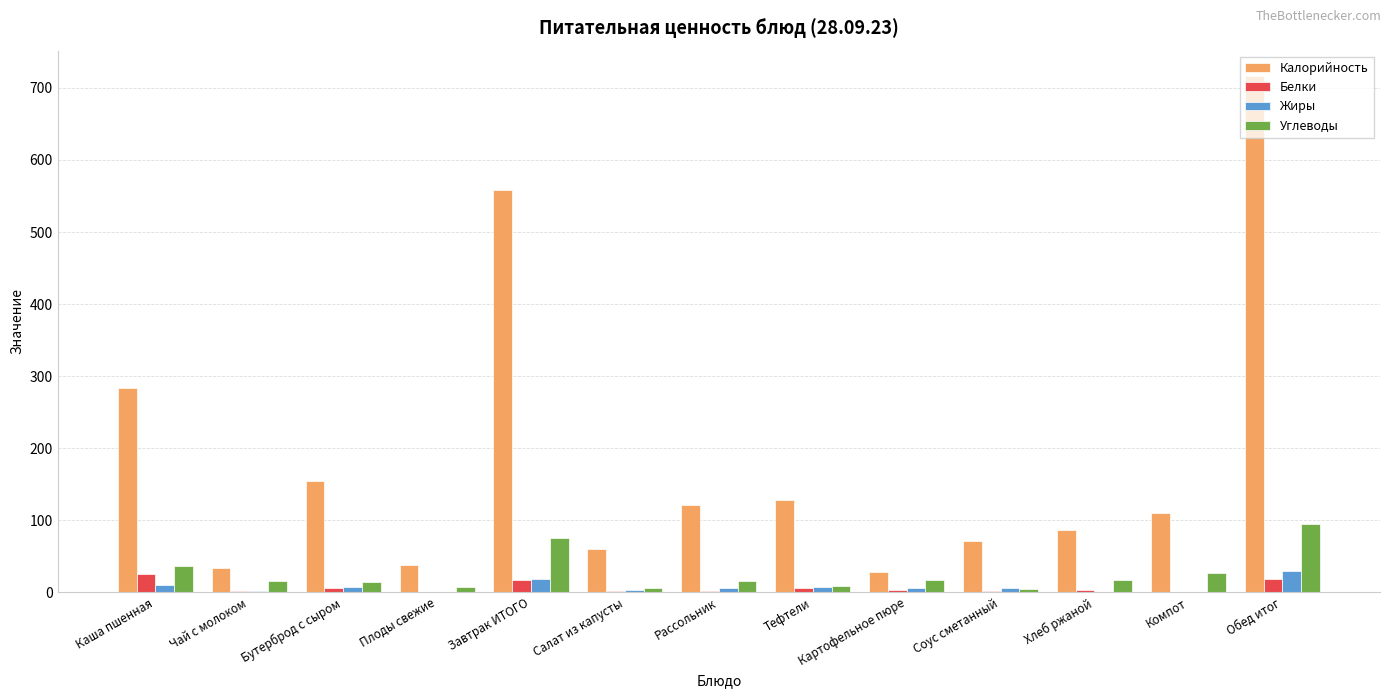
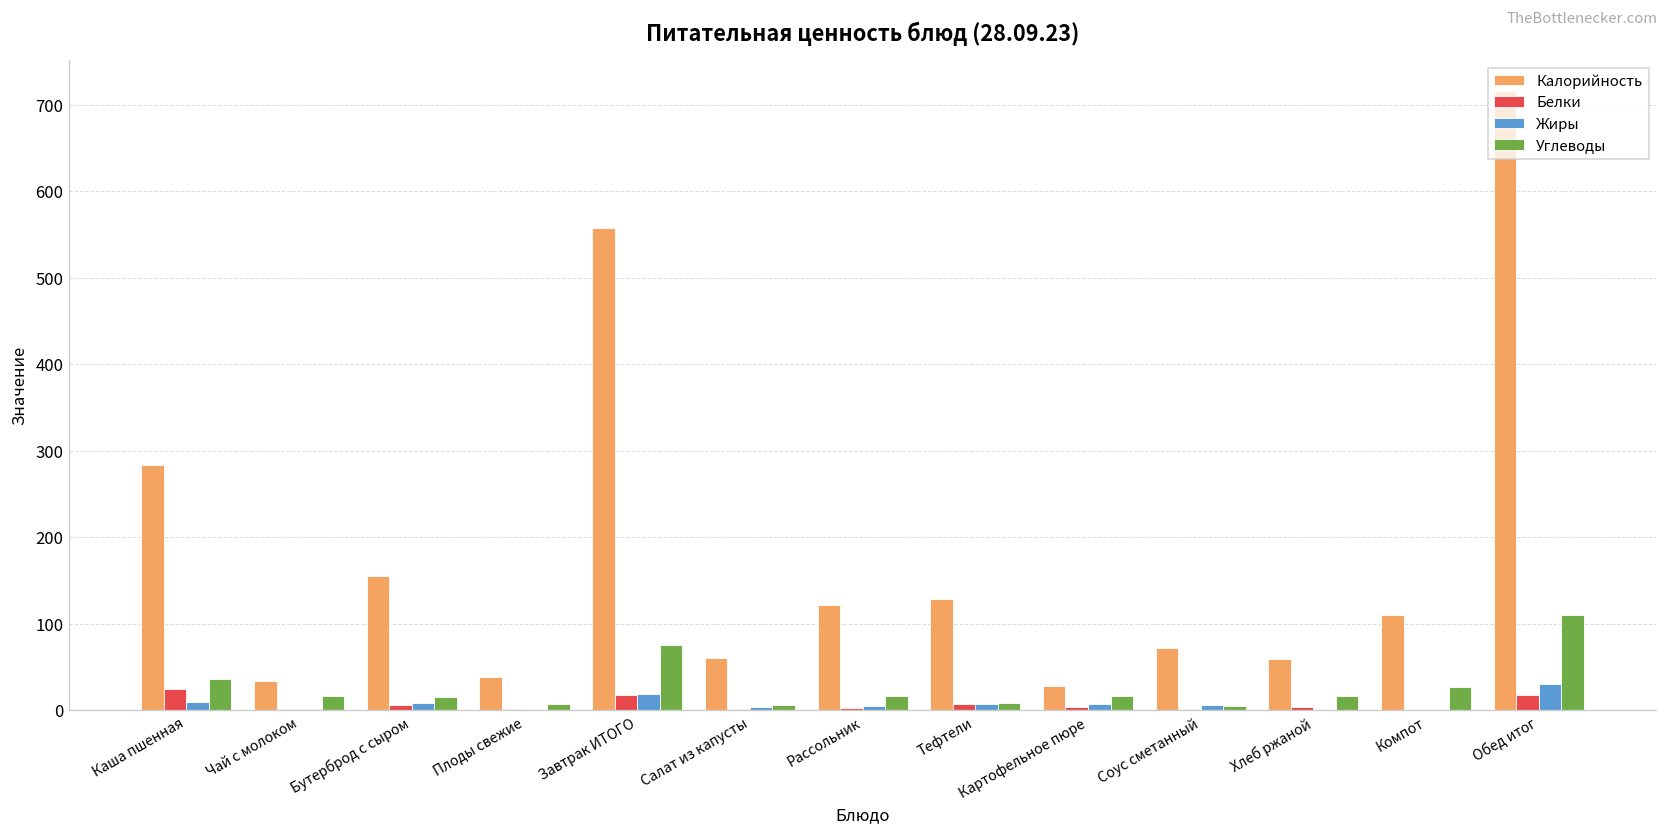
Калорийность, Хлеб ржаной: 90 -> 60
Углеводы, Обед итог: 100 -> 110
